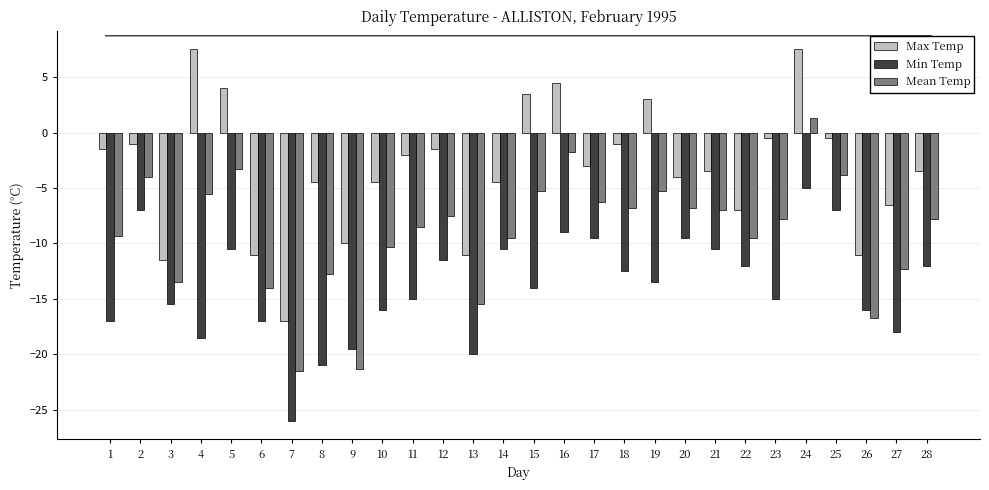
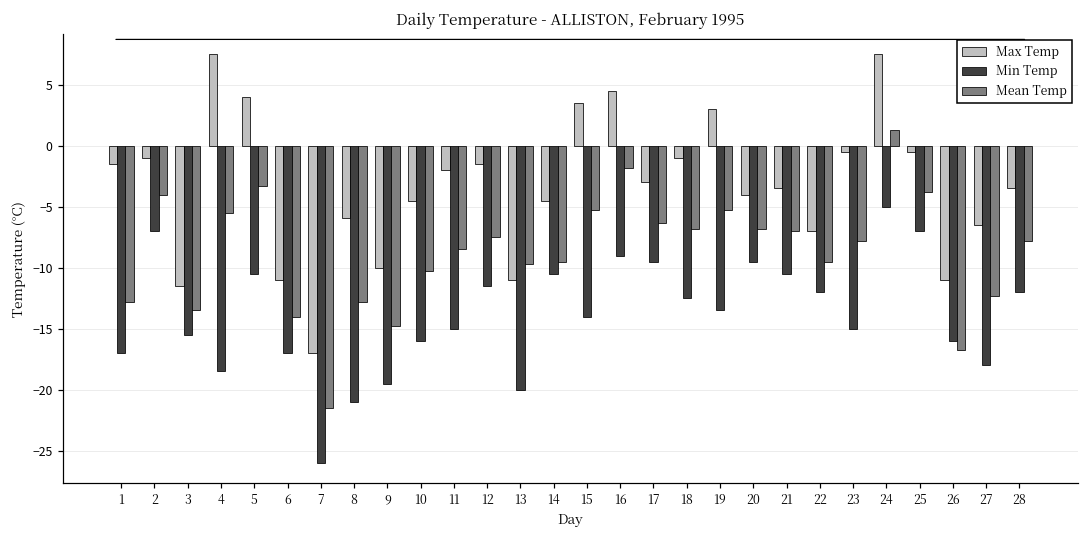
Mean Temp, 1: -9.3 -> -12.8
Max Temp, 8: -4.5 -> -5.9
Mean Temp, 9: -21.3 -> -14.8
Mean Temp, 13: -15.5 -> -9.7
